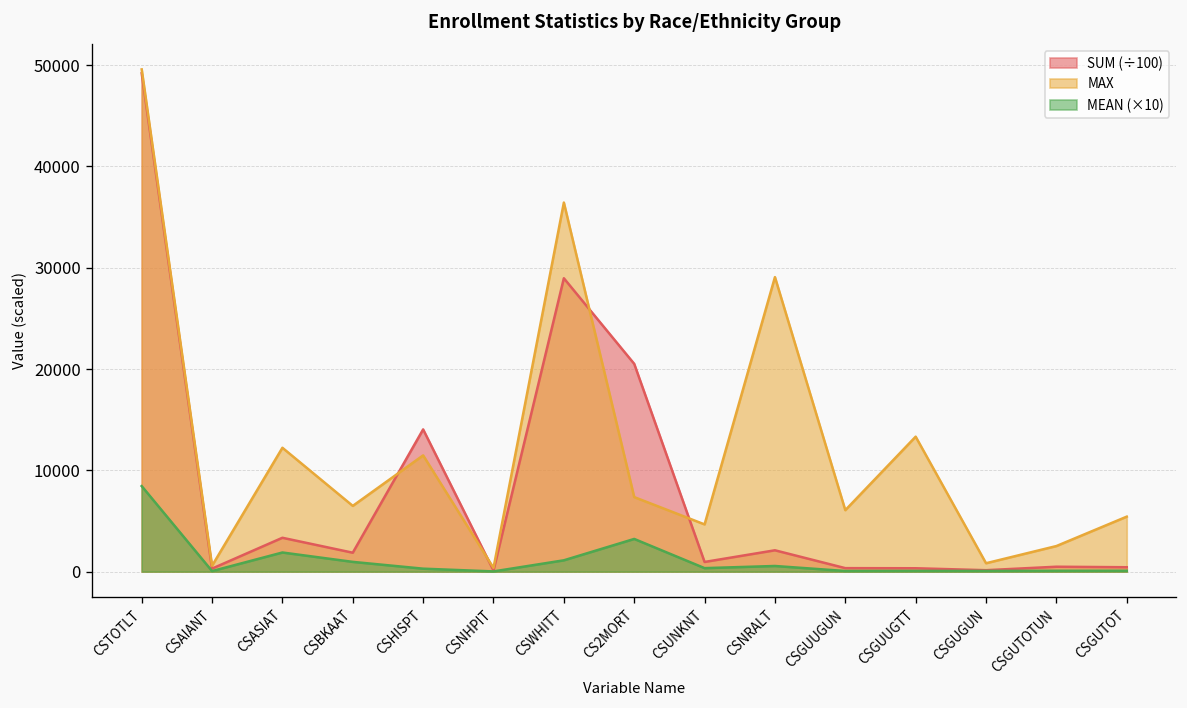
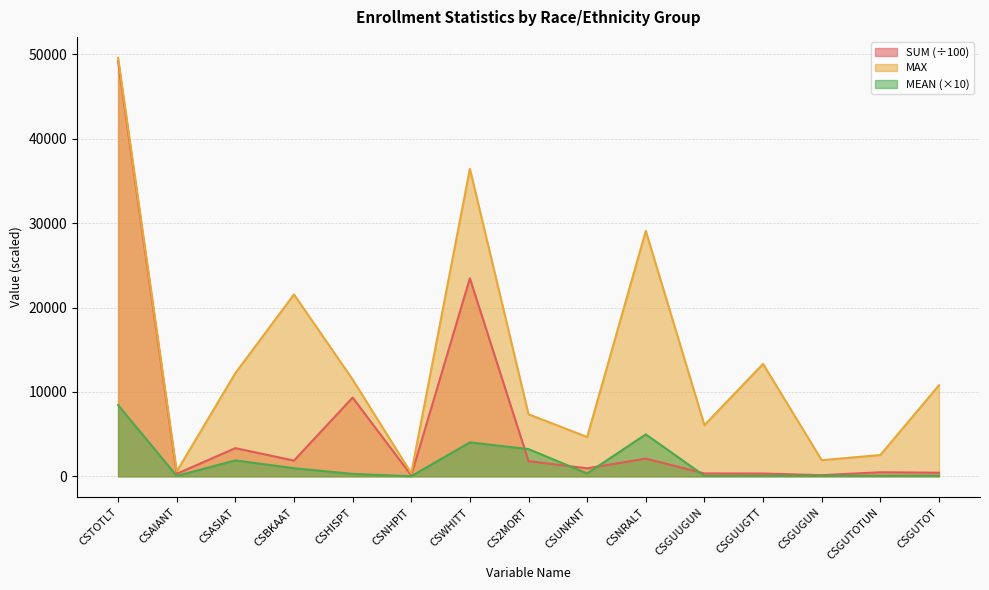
MAX, CSBKAAT: 6000 -> 22000
SUM (÷100), CSHISPT: 14000 -> 9000
SUM (÷100), CSWHITT: 29000 -> 23000
MEAN (×10), CSWHITT: 1000 -> 4000
SUM (÷100), CS2MORT: 21000 -> 2000
MEAN (×10), CSNRALT: 1000 -> 5000
MAX, CSGUGUN: 1000 -> 2000
MAX, CSGUTOT: 5000 -> 11000
